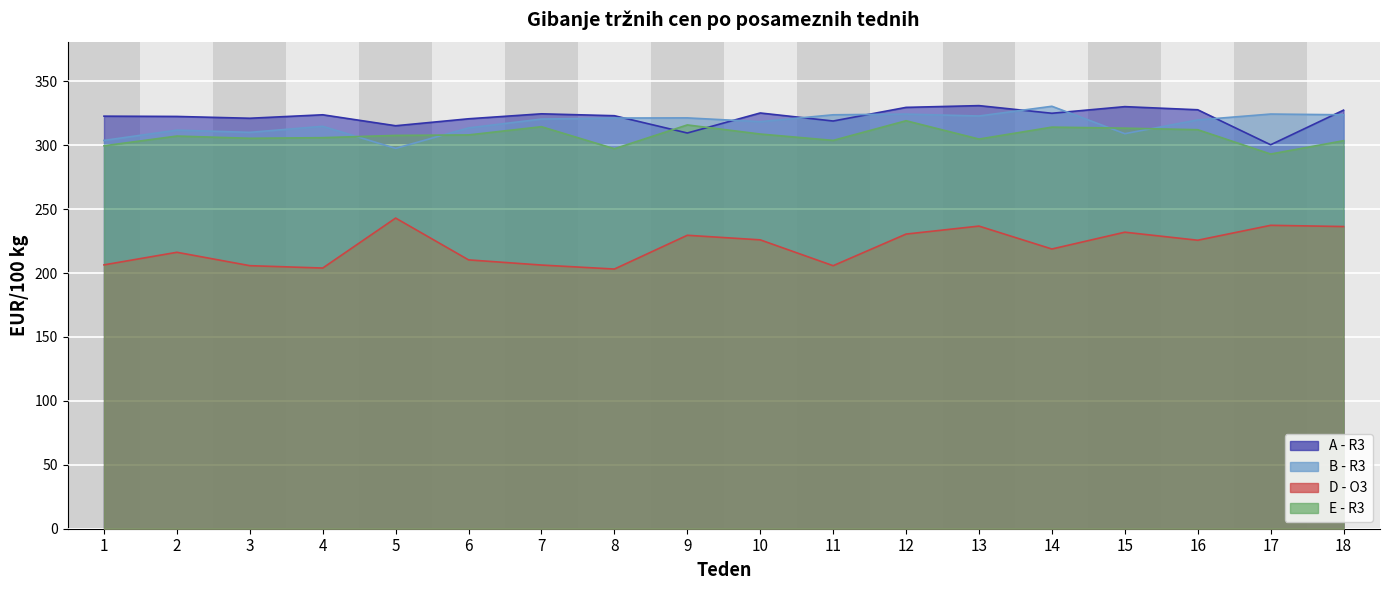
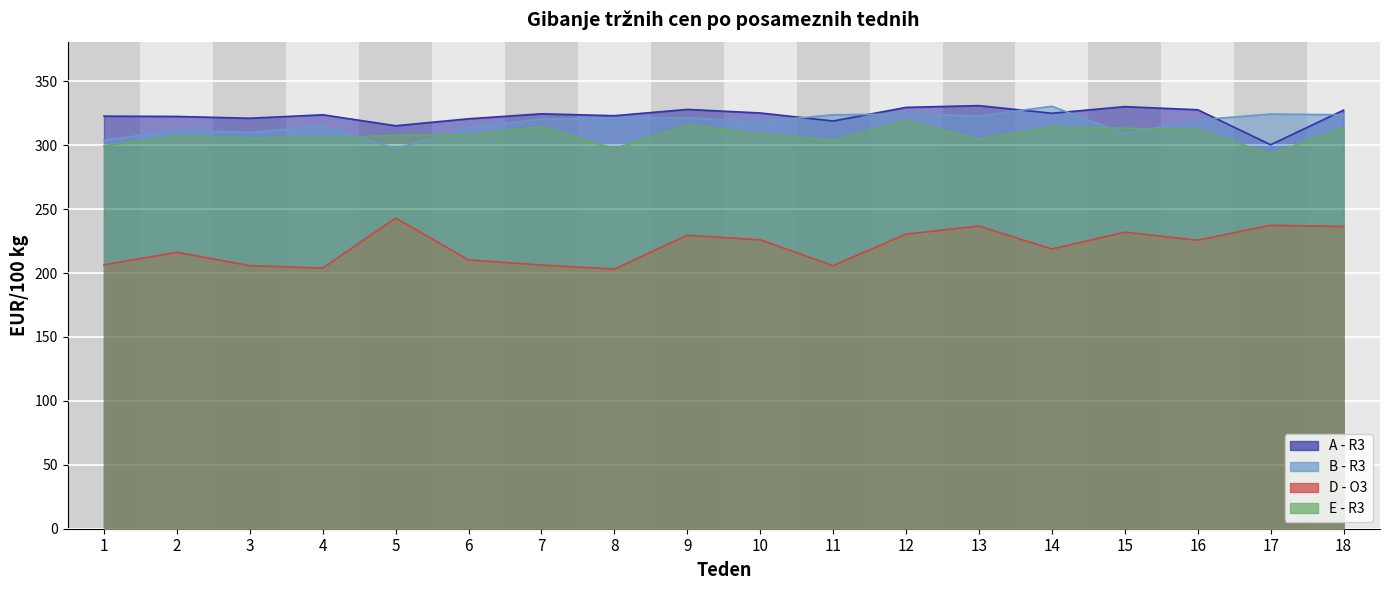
A - R3, 9: 310 -> 328
E - R3, 18: 304 -> 314
